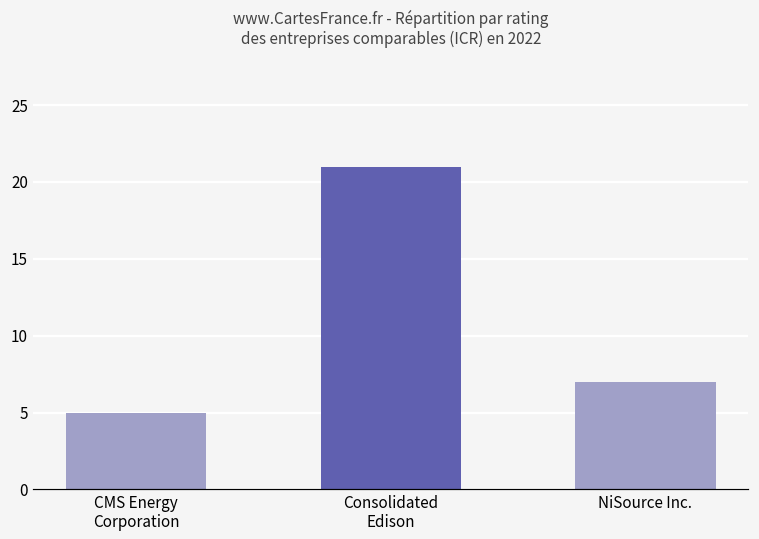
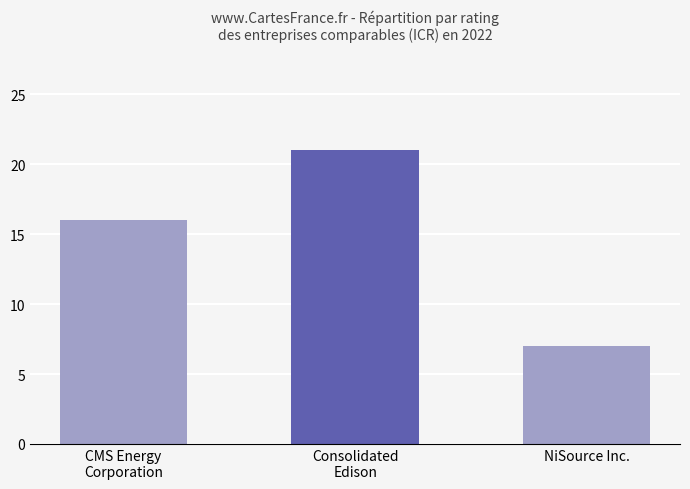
CMS Energy Corporation: 5 -> 16
